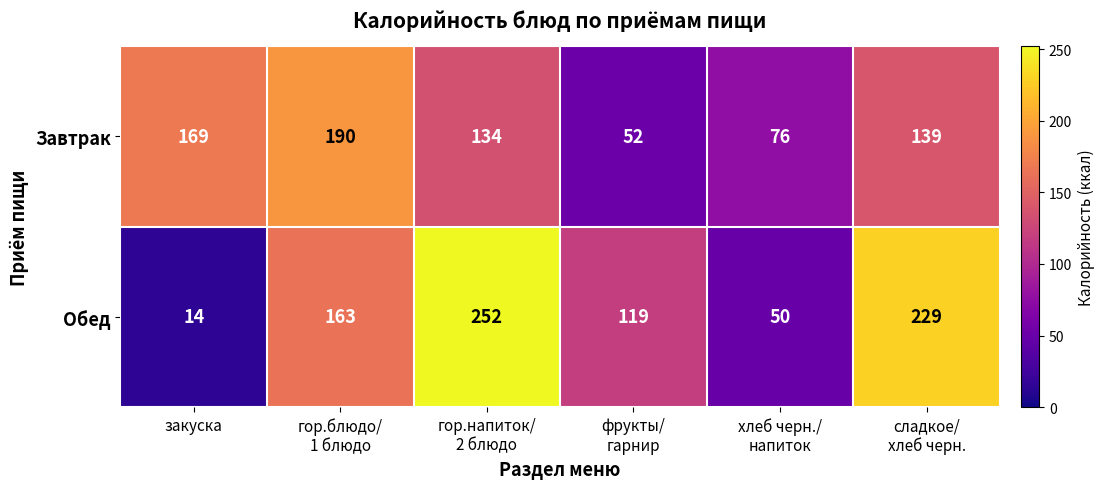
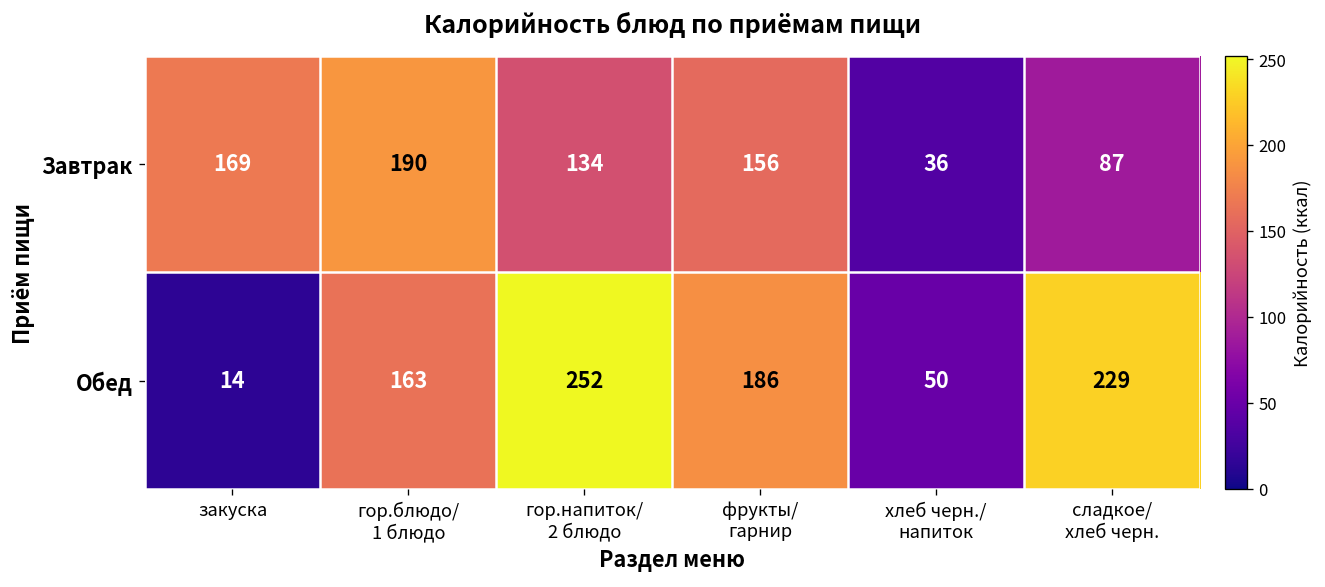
Завтрак, фрукты/ гарнир: 52 -> 156
Завтрак, хлеб черн./ напиток: 76 -> 36
Завтрак, сладкое/ хлеб черн.: 139 -> 87
Обед, фрукты/ гарнир: 119 -> 186
